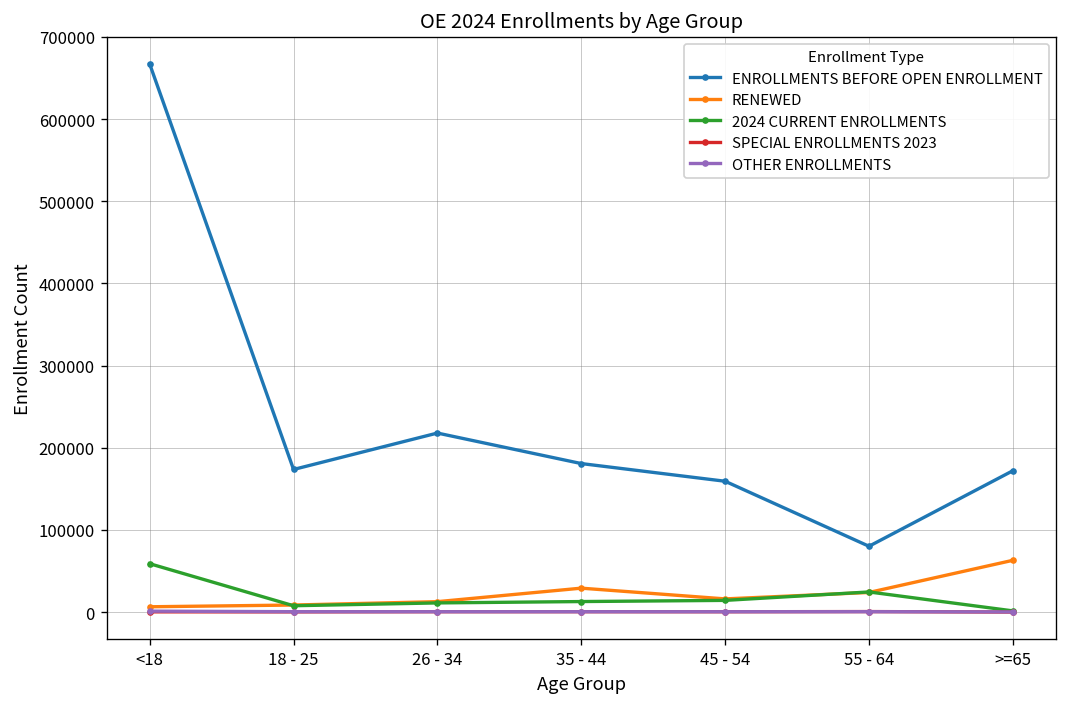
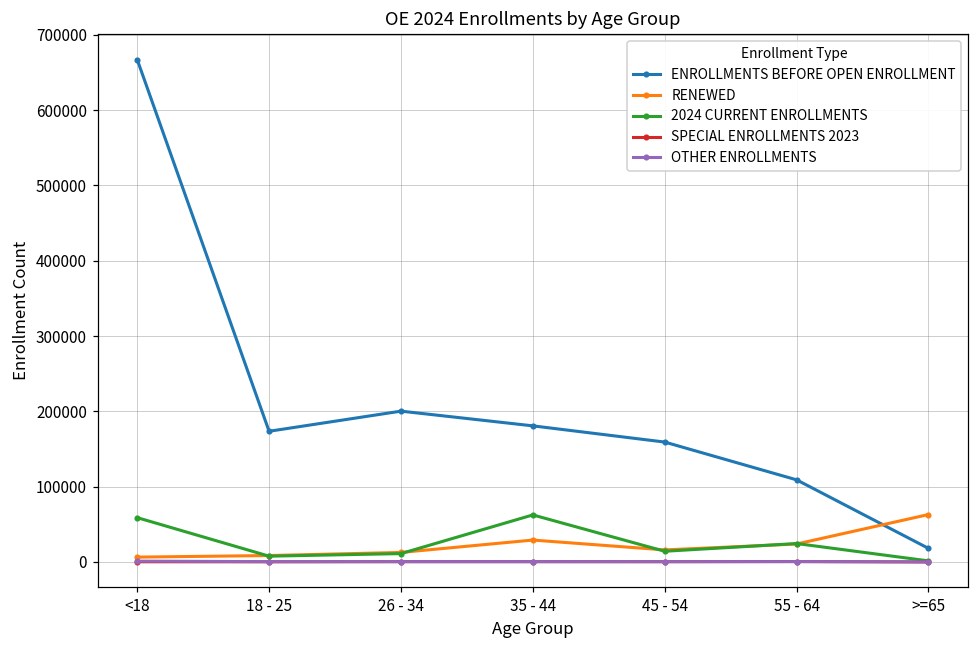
ENROLLMENTS BEFORE OPEN ENROLLMENT, 26 - 34: 220000 -> 200000
2024 CURRENT ENROLLMENTS, 35 - 44: 10000 -> 60000
ENROLLMENTS BEFORE OPEN ENROLLMENT, 55 - 64: 80000 -> 110000
ENROLLMENTS BEFORE OPEN ENROLLMENT, >=65: 170000 -> 20000
